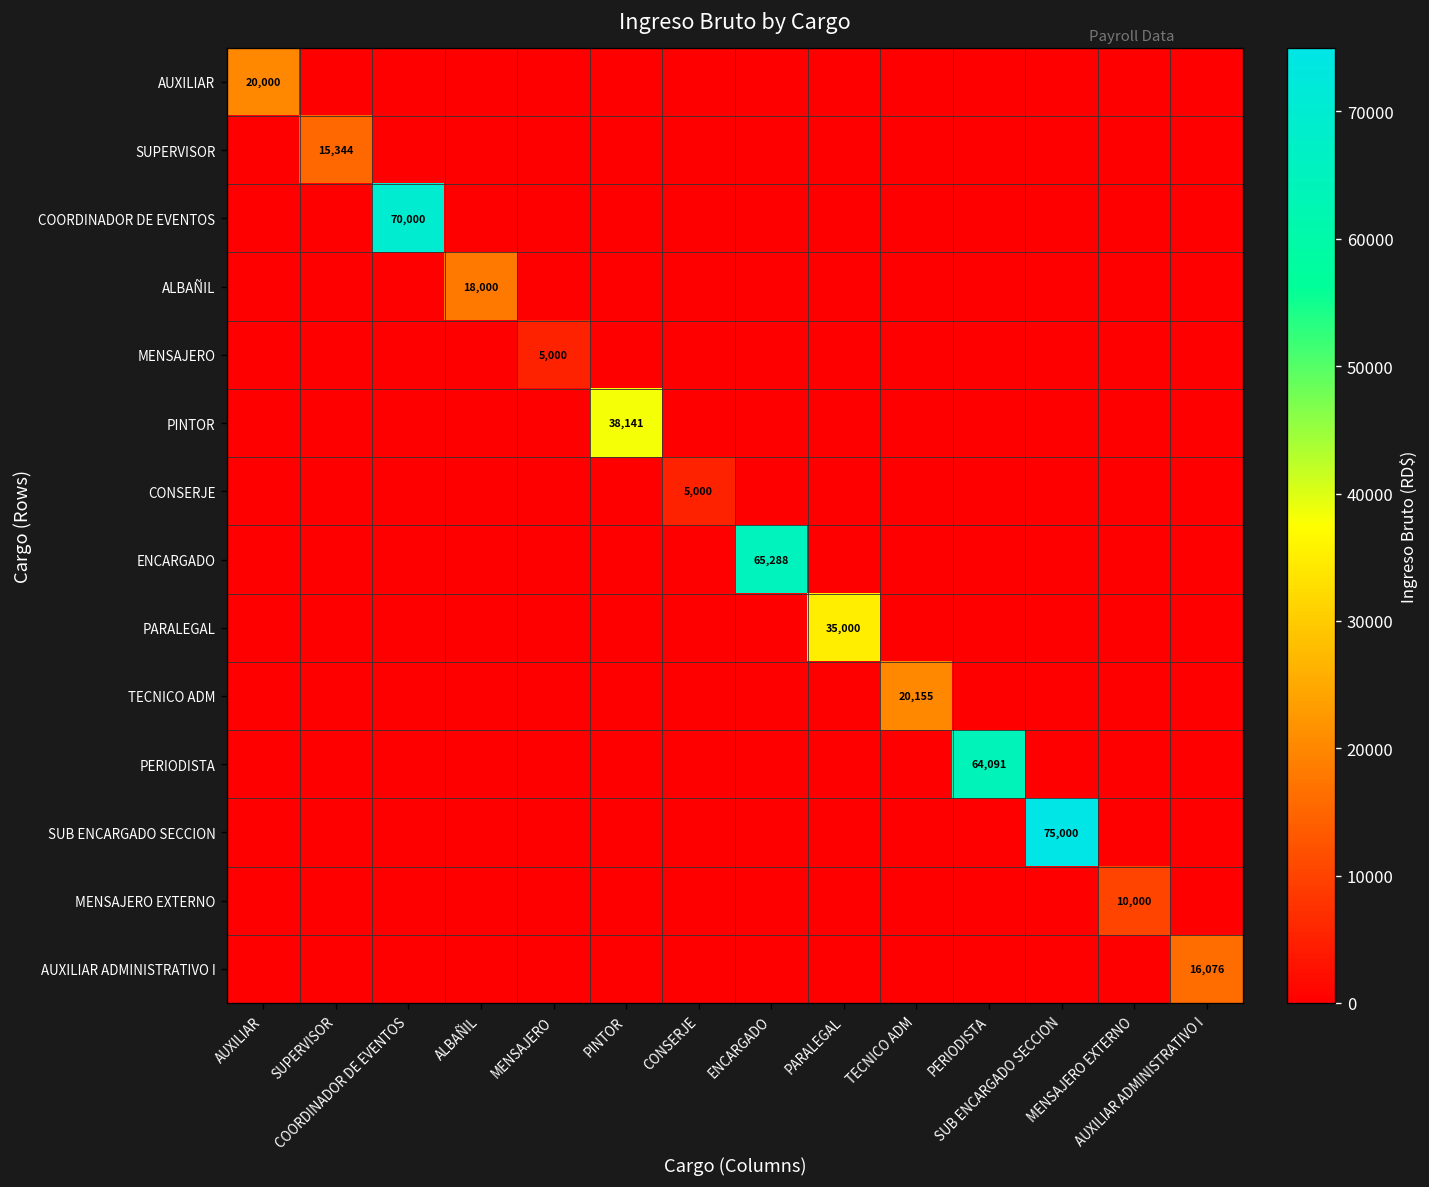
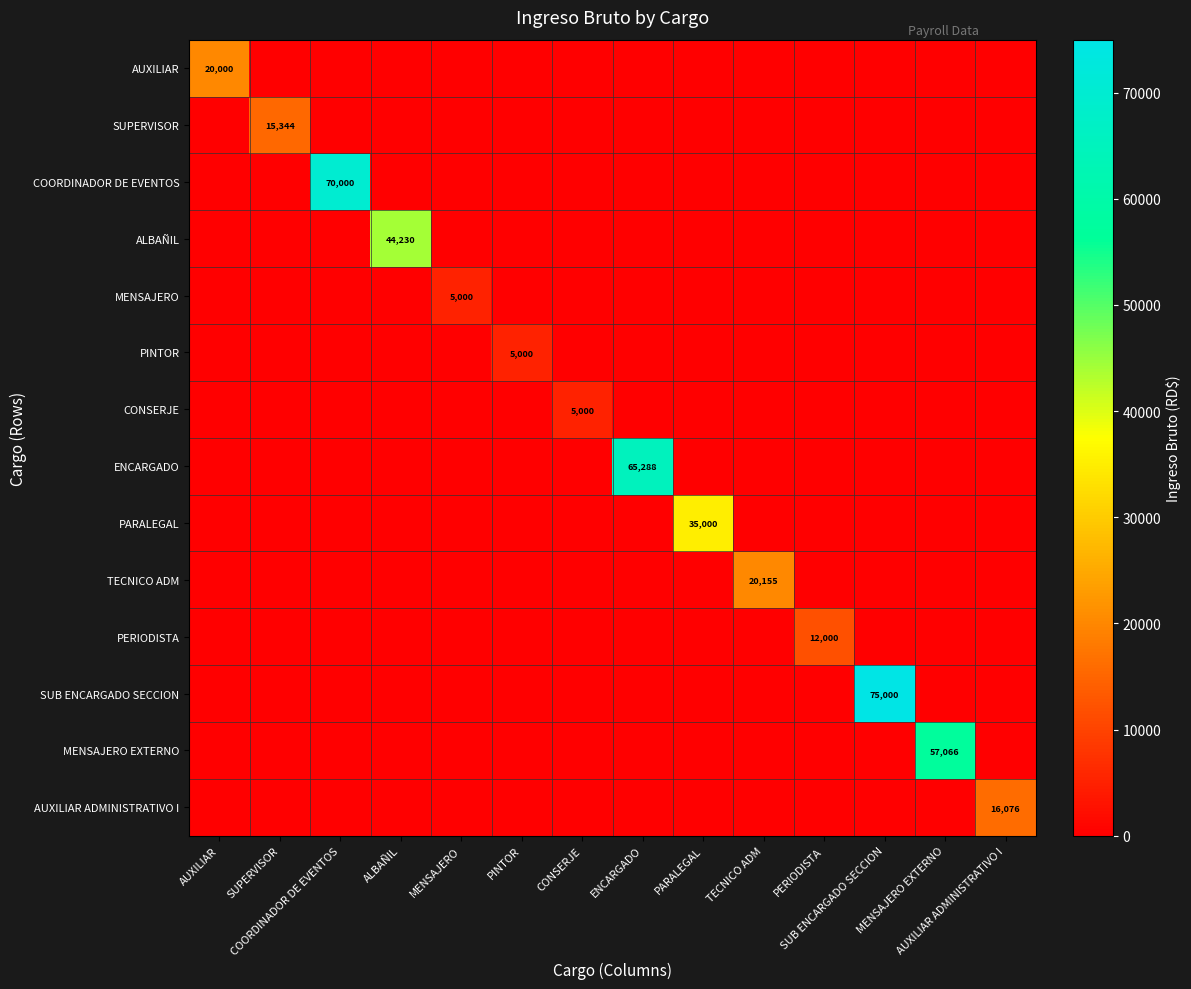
ALBAÑIL, ALBAÑIL: 18,000 -> 44,230
PINTOR, PINTOR: 38,141 -> 5,000
PERIODISTA, PERIODISTA: 64,091 -> 12,000
MENSAJERO EXTERNO, MENSAJERO EXTERNO: 10,000 -> 57,066
